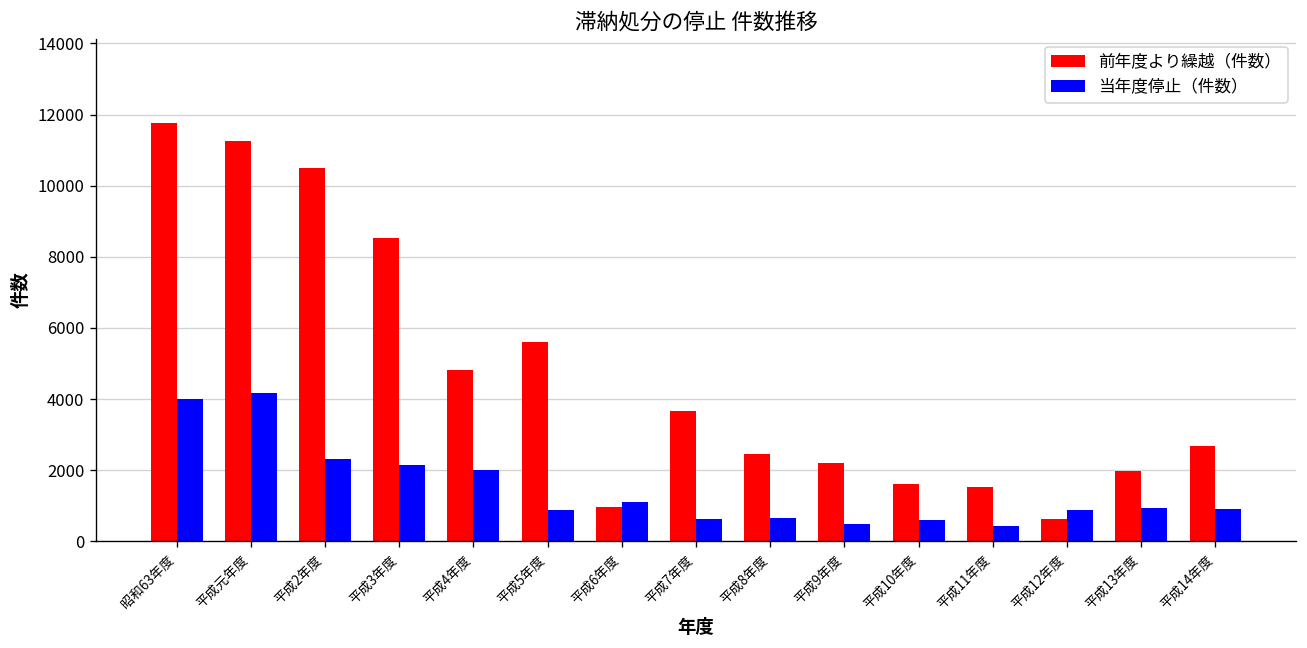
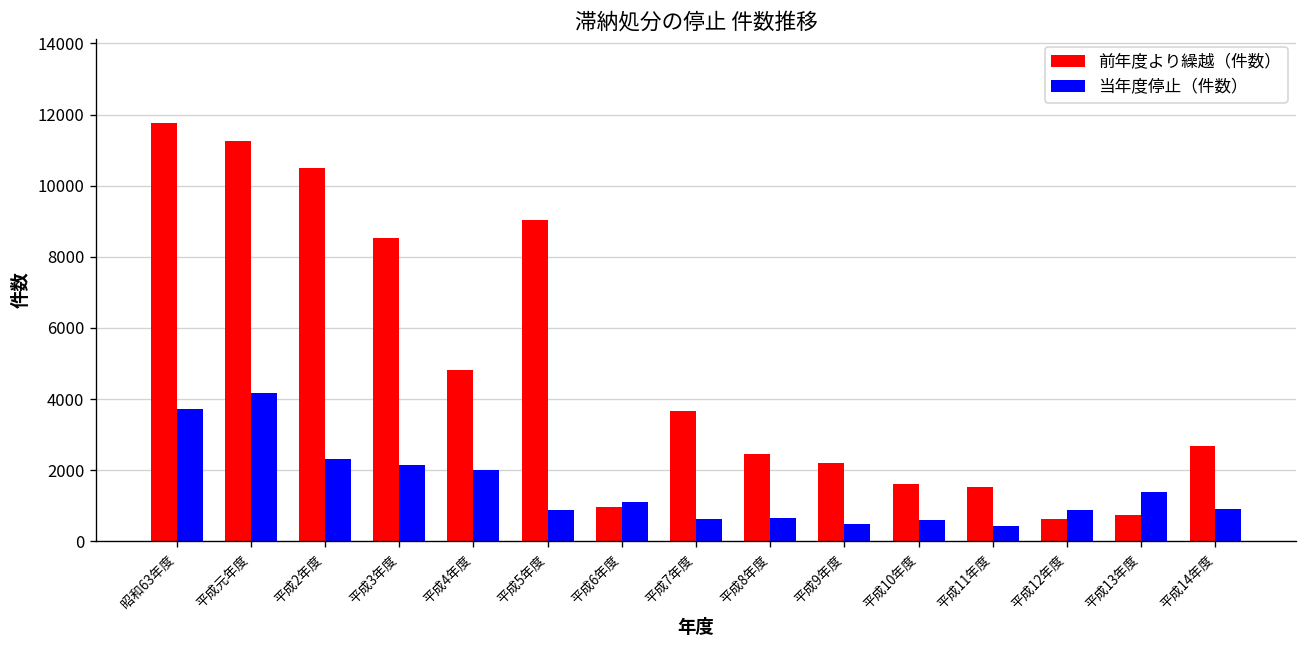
当年度停止（件数）, 昭和63年度: 4000 -> 3700
前年度より繰越（件数）, 平成5年度: 5600 -> 9000
前年度より繰越（件数）, 平成13年度: 2000 -> 800
当年度停止（件数）, 平成13年度: 900 -> 1400
